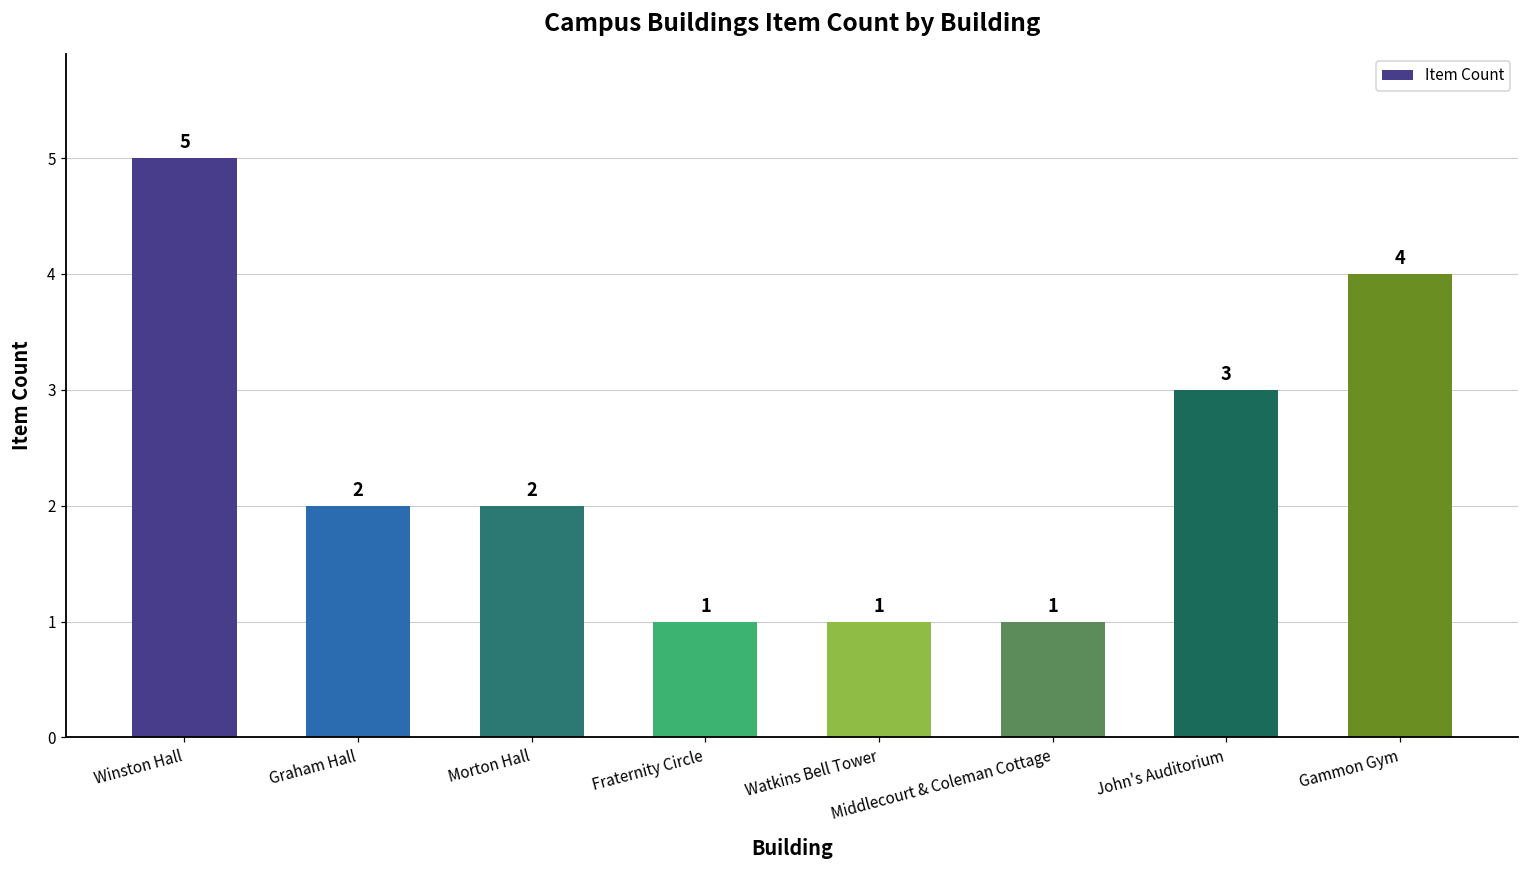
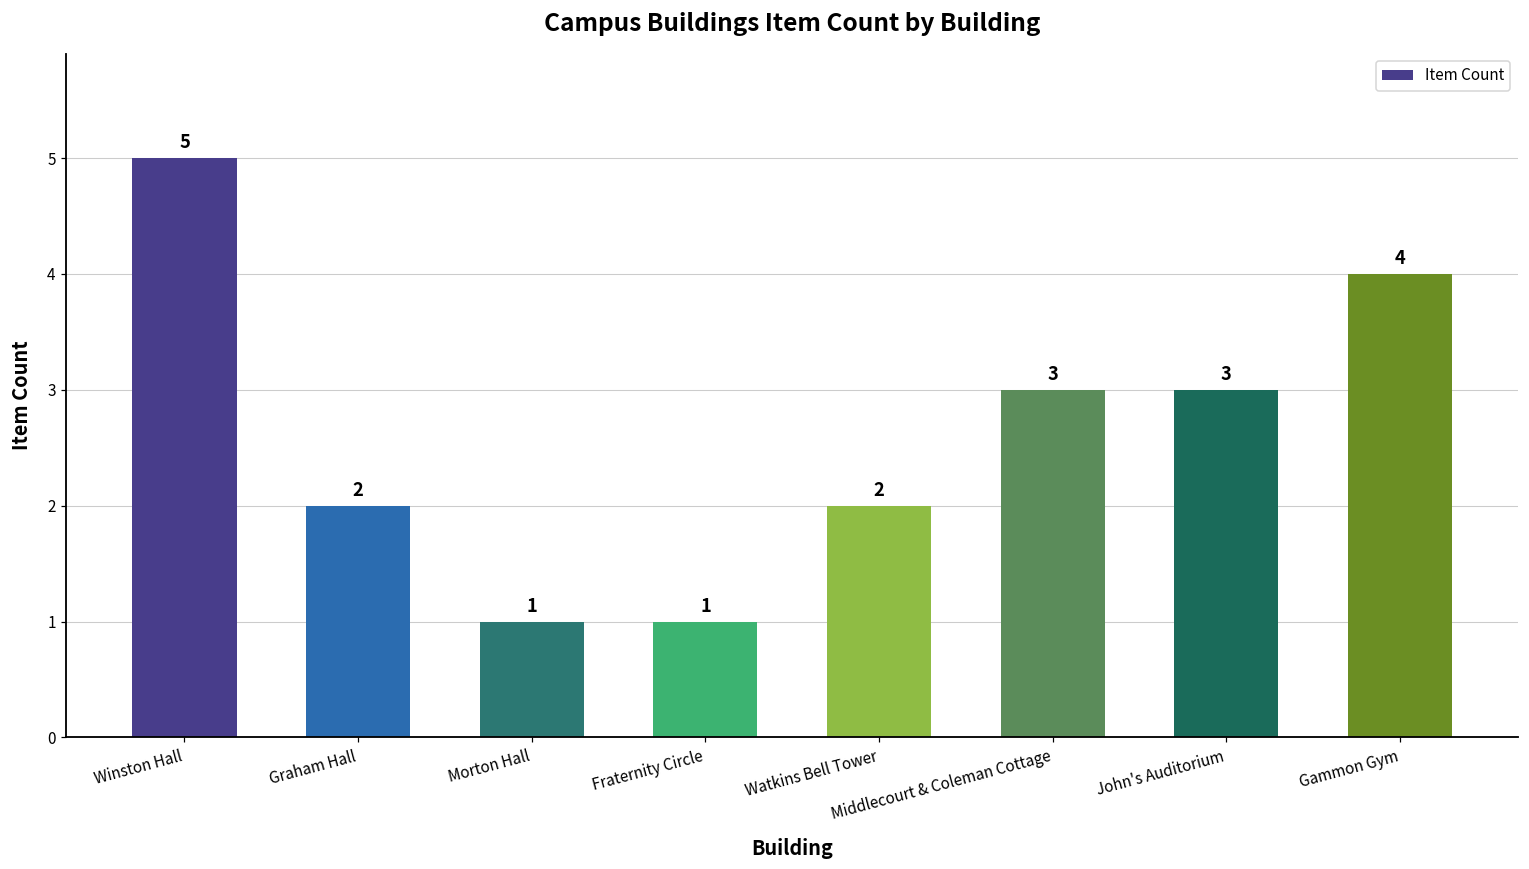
Morton Hall: 2 -> 1
Watkins Bell Tower: 1 -> 2
Middlecourt & Coleman Cottage: 1 -> 3
